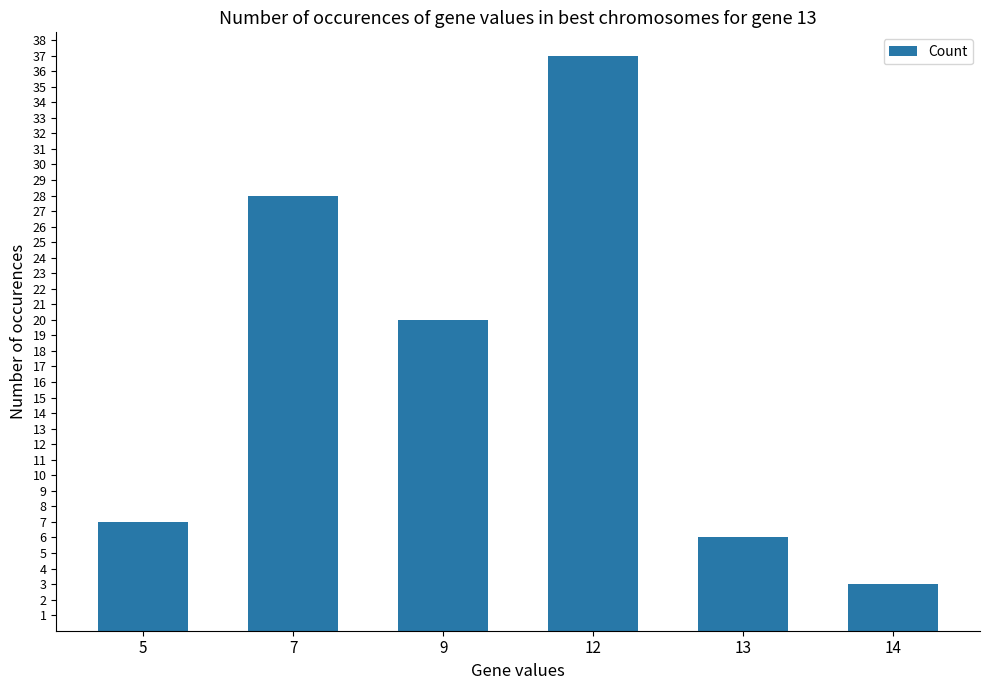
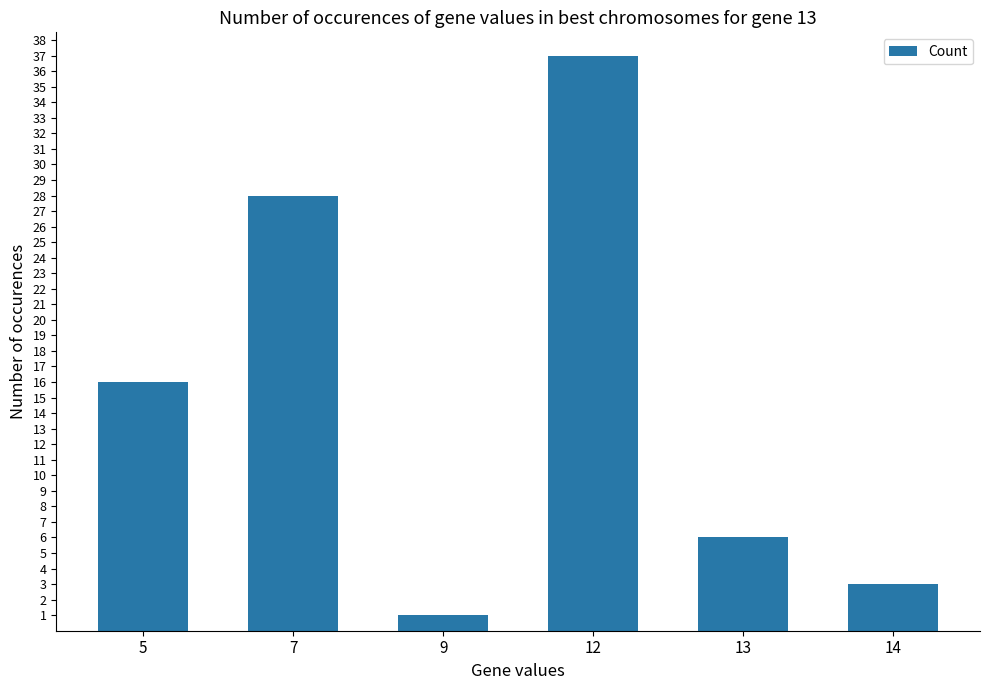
5: 7 -> 16
9: 20 -> 1
